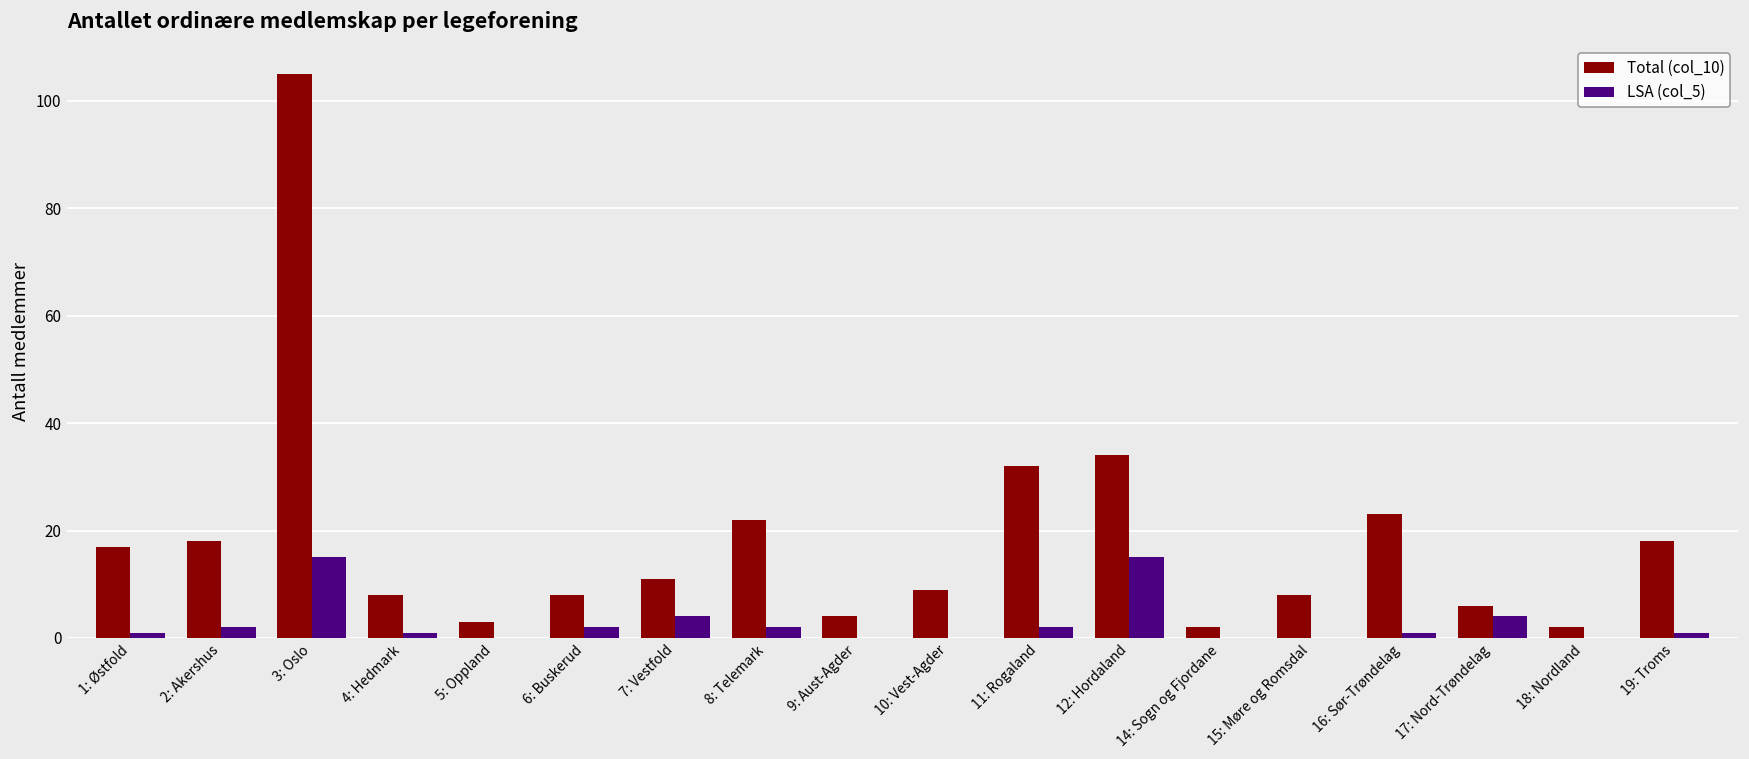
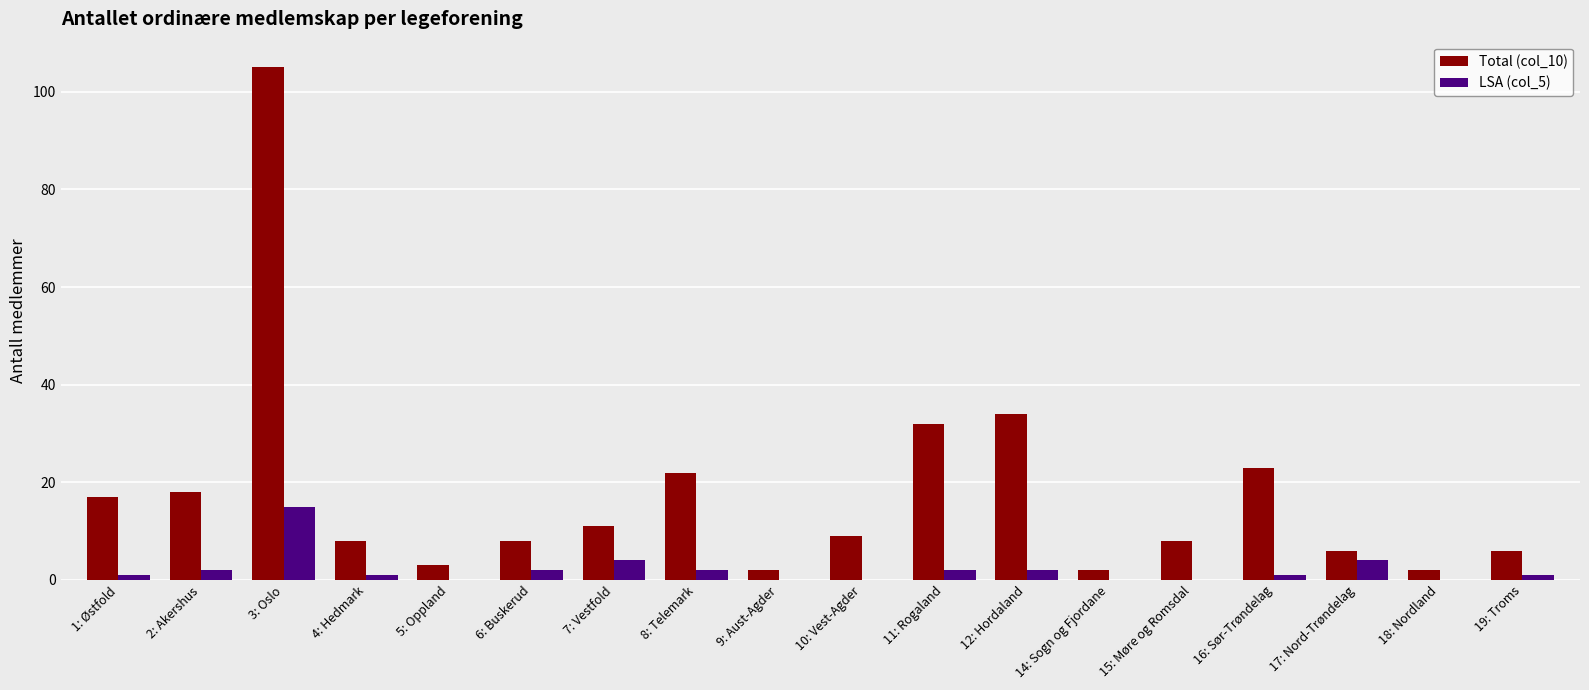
Total (col_10), 9: Aust-Agder: 4 -> 2
LSA (col_5), 12: Hordaland: 15 -> 2
Total (col_10), 19: Troms: 18 -> 6
